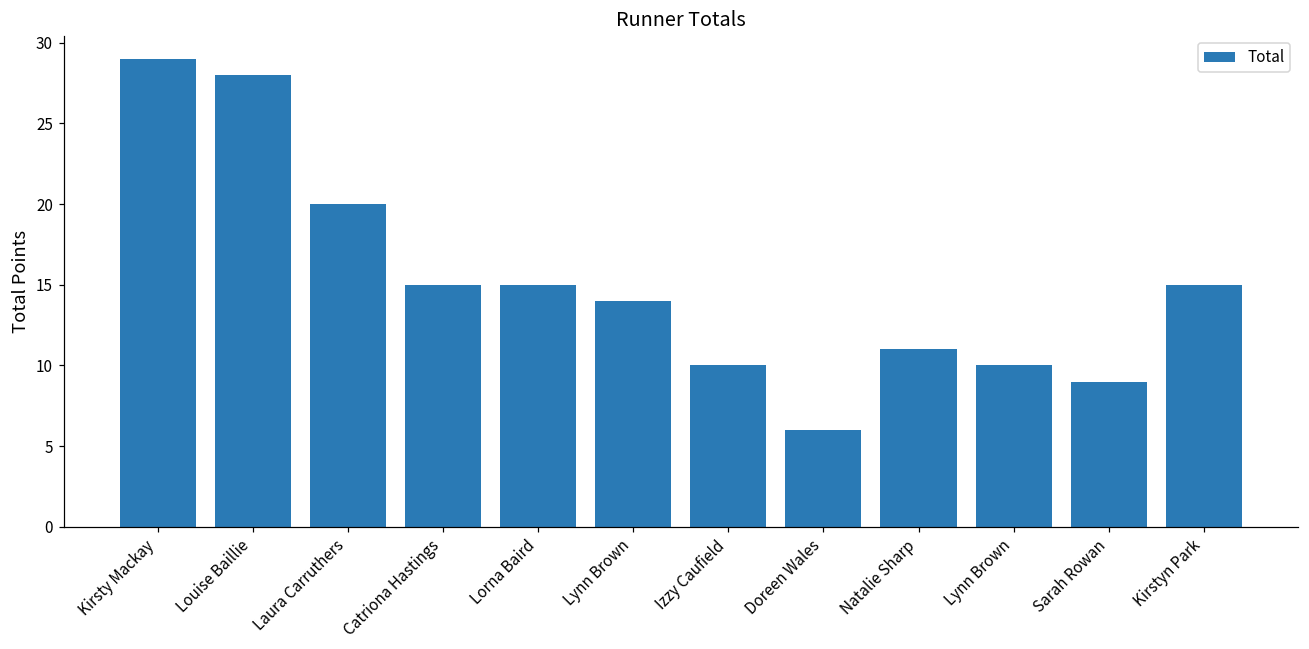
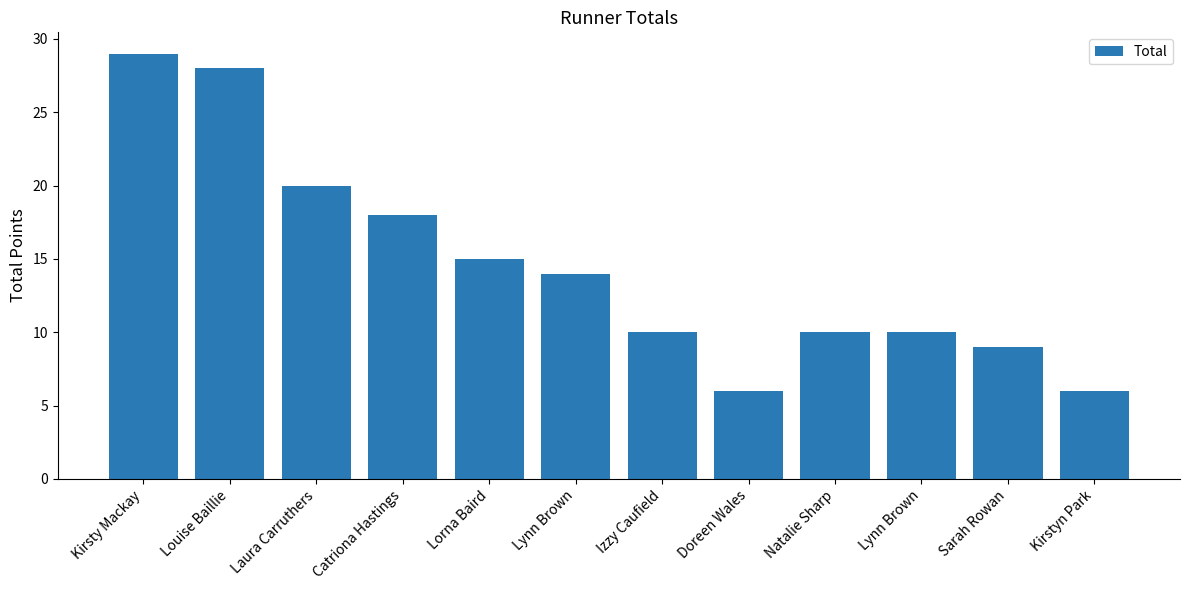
Catriona Hastings: 15 -> 18
Natalie Sharp: 11 -> 10
Kirstyn Park: 15 -> 6
